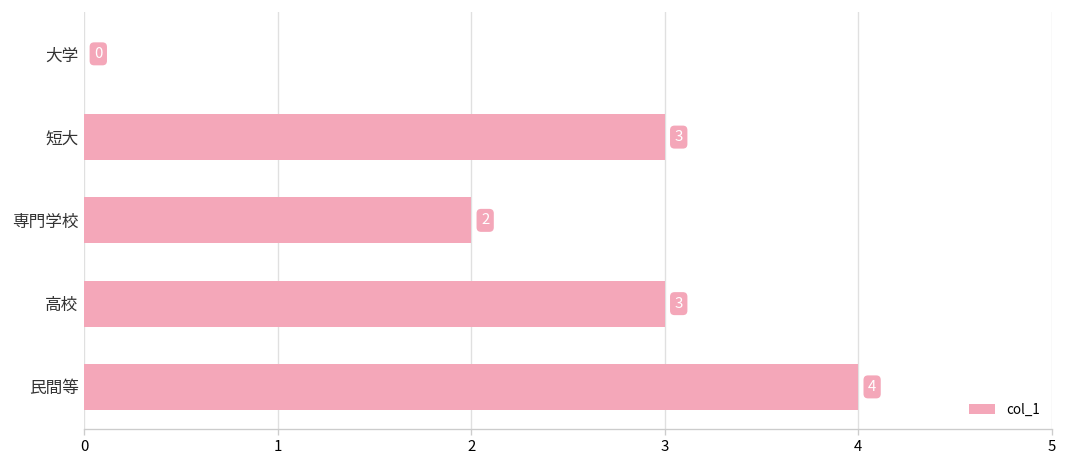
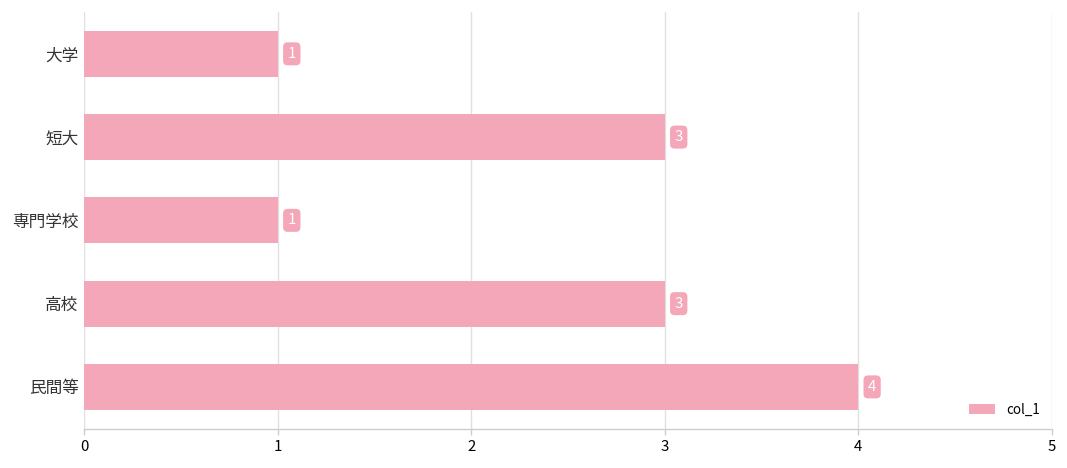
大学: 0 -> 1
専門学校: 2 -> 1
